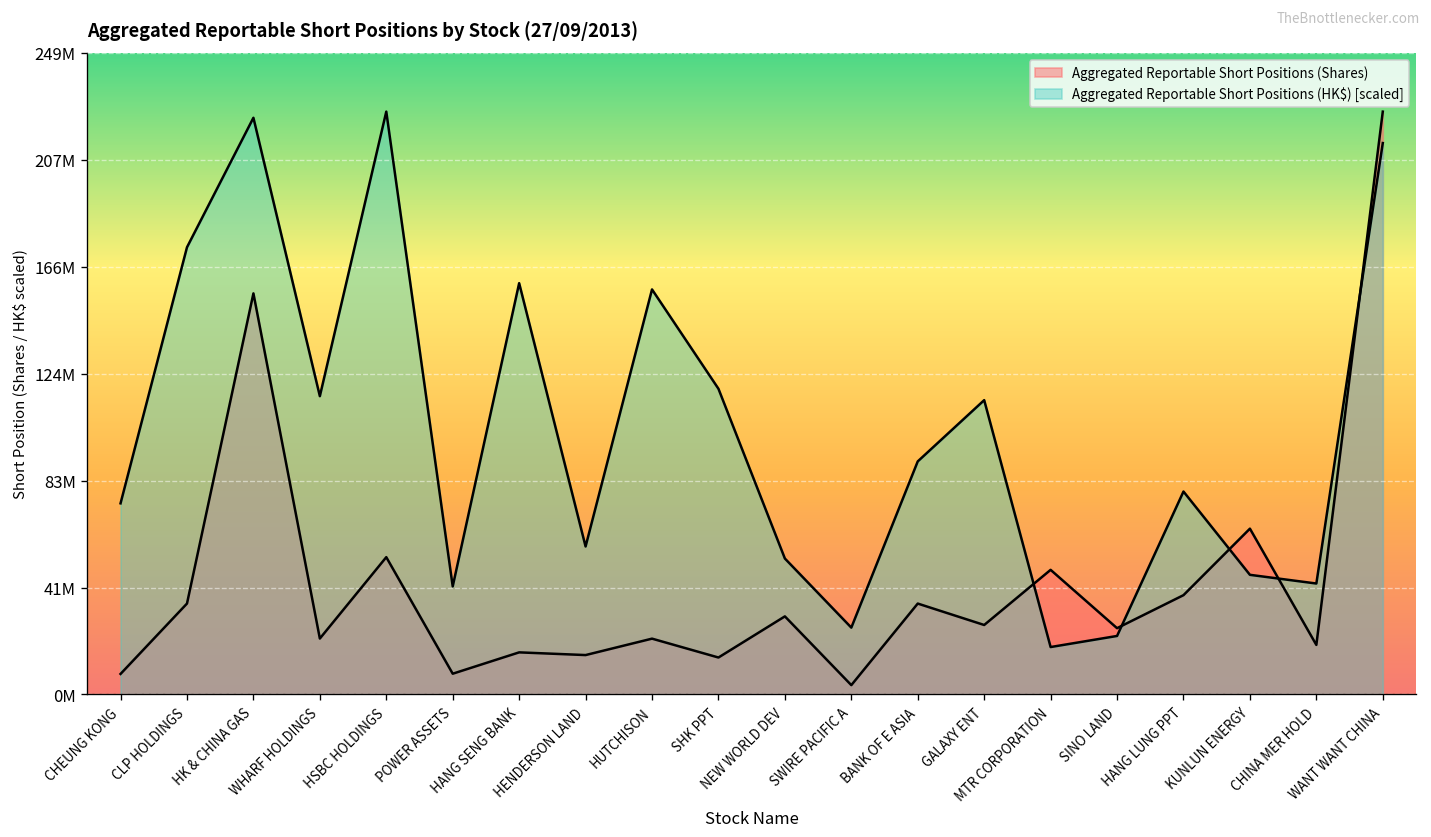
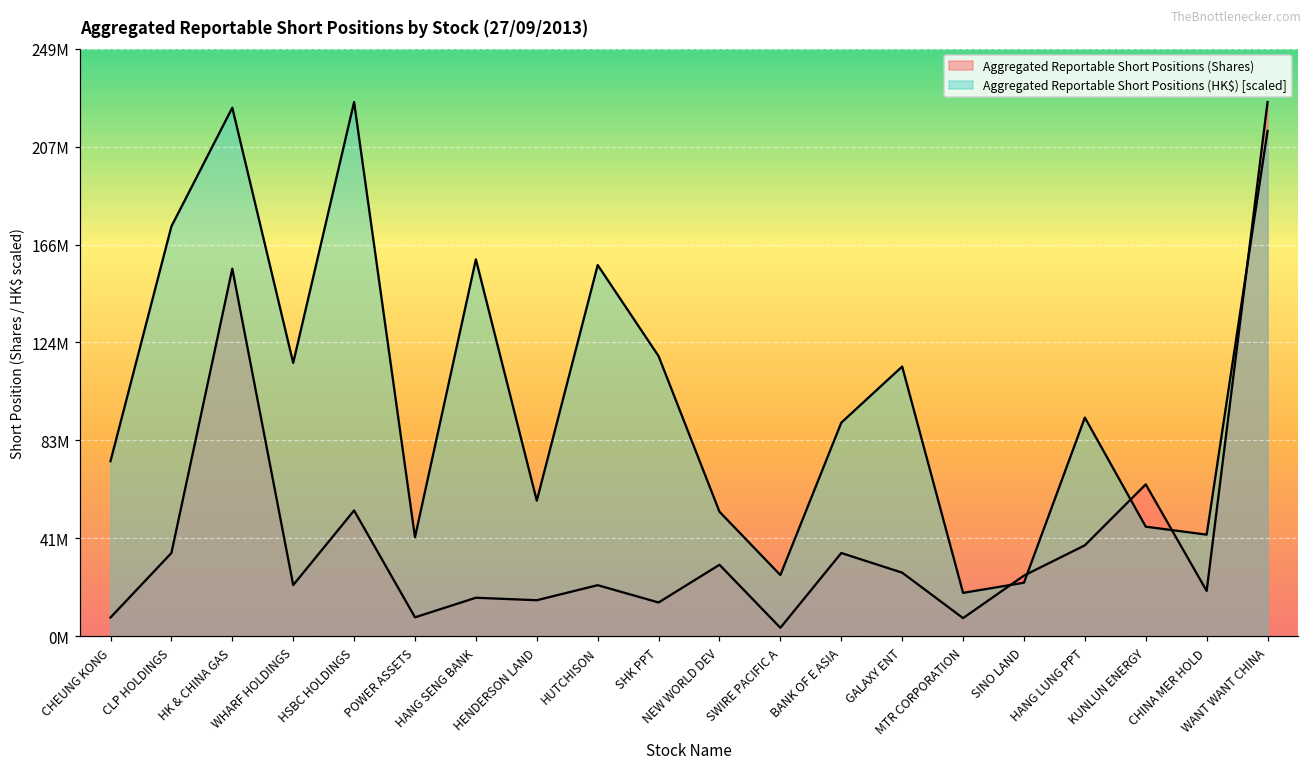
Aggregated Reportable Short Positions (Shares), MTR CORPORATION: 48000000 -> 8000000
Aggregated Reportable Short Positions (HK$) [scaled], HANG LUNG PPT: 79000000 -> 93000000
